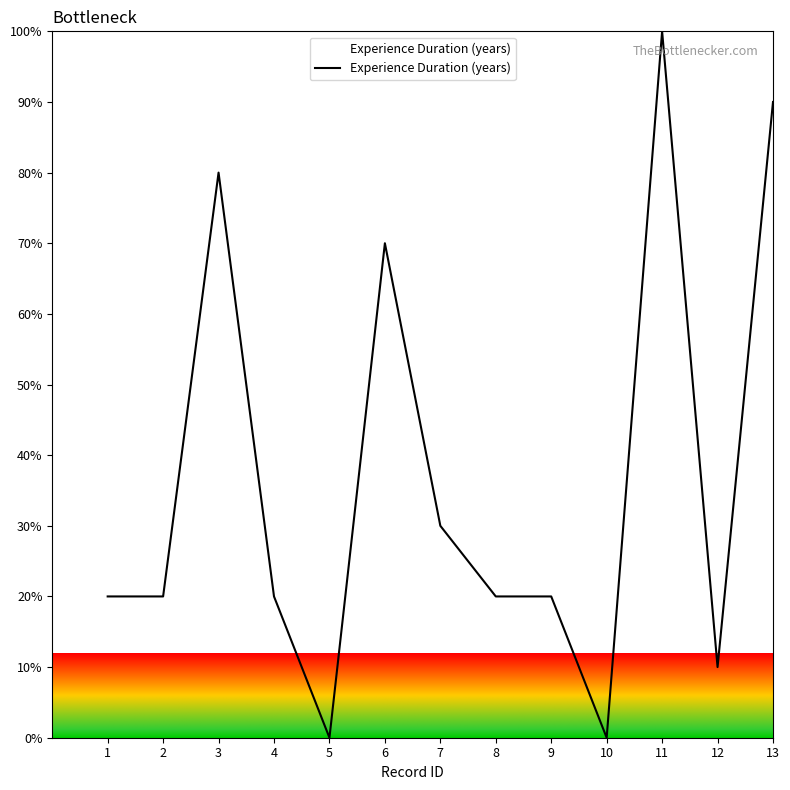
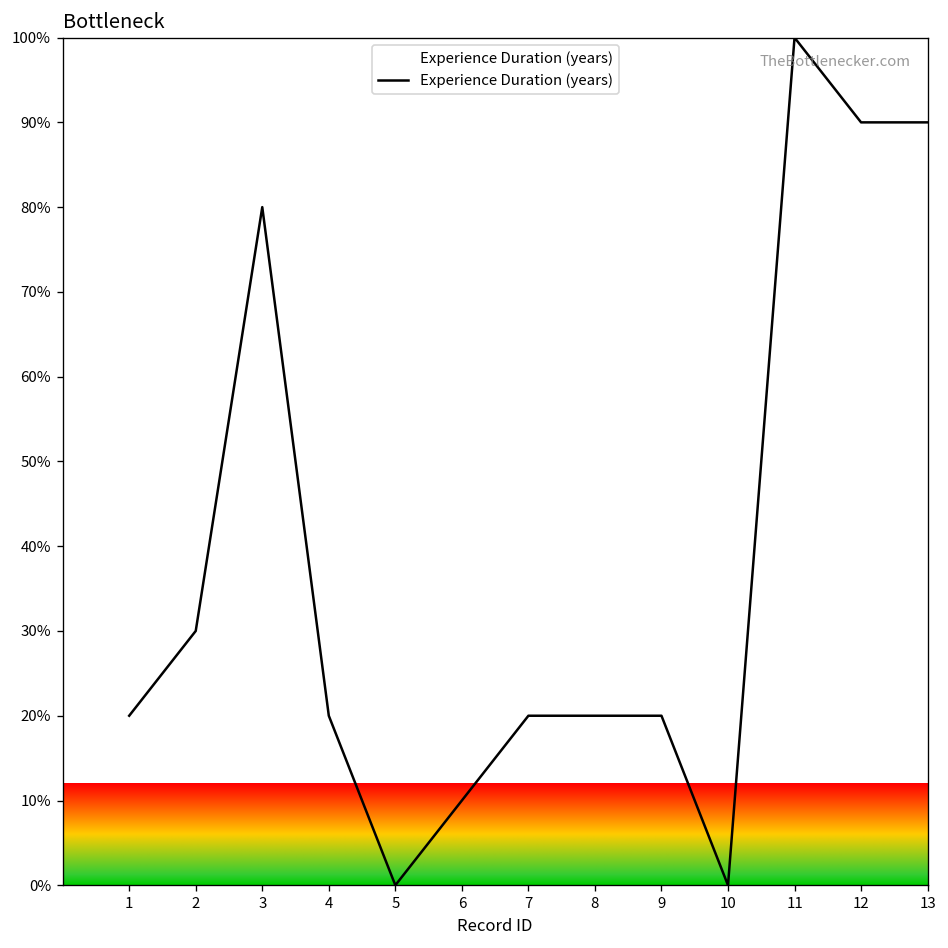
2: 20% -> 30%
6: 70% -> 10%
7: 30% -> 20%
12: 10% -> 90%
